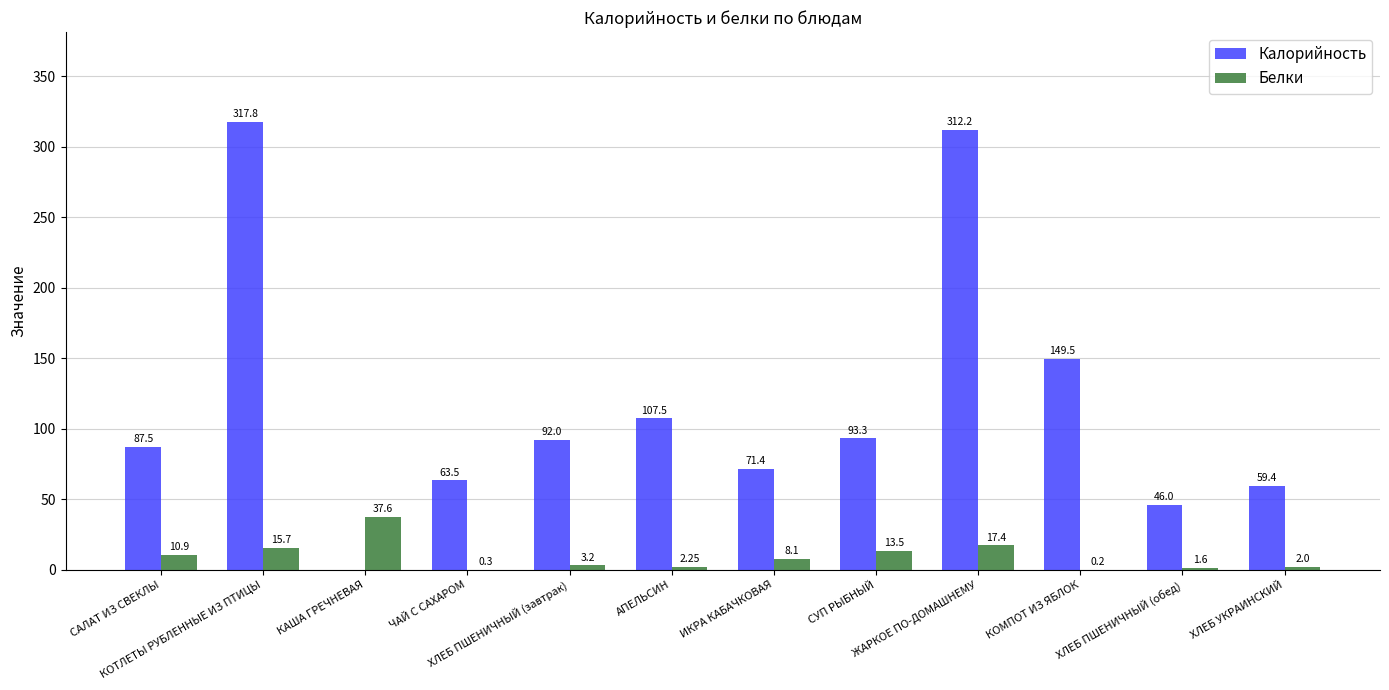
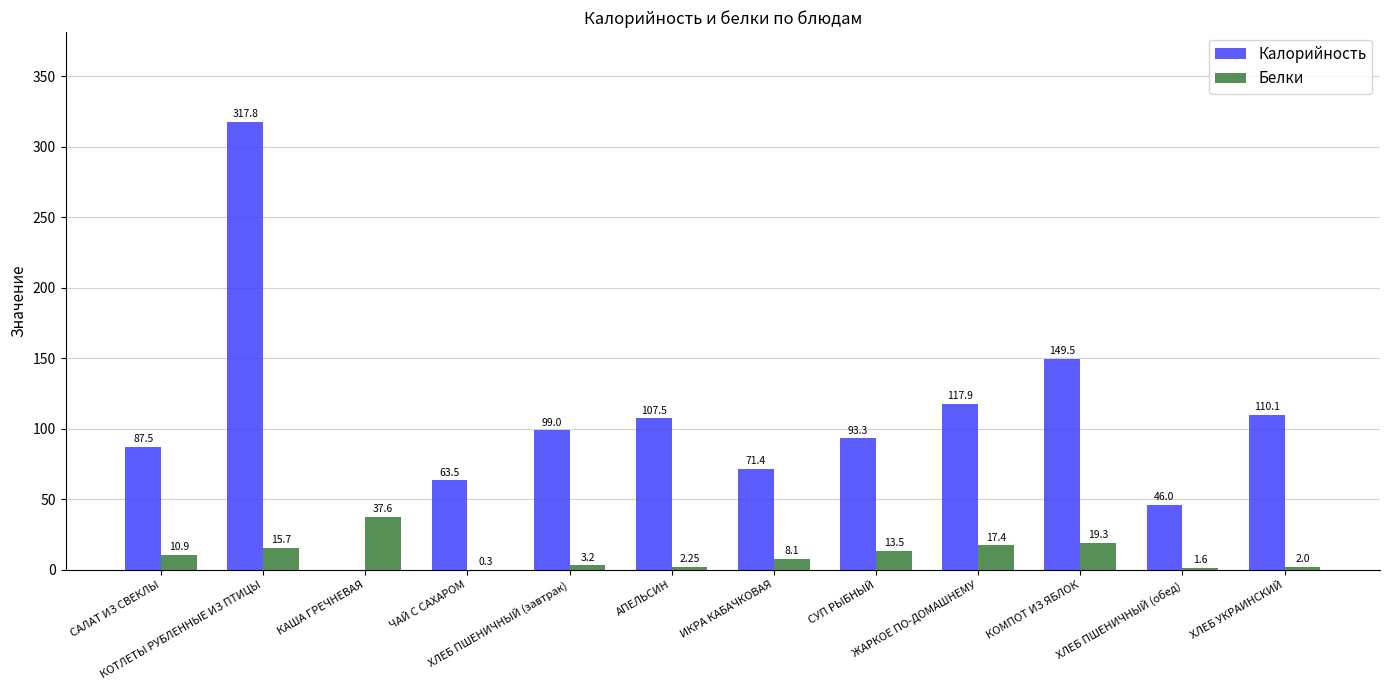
Калорийность, ХЛЕБ ПШЕНИЧНЫЙ (завтрак): 92.0 -> 99.0
Калорийность, ЖАРКОЕ ПО-ДОМАШНЕМУ: 312.2 -> 117.9
Белки, КОМПОТ ИЗ ЯБЛОК: 0.2 -> 19.3
Калорийность, ХЛЕБ УКРАИНСКИЙ: 59.4 -> 110.1
